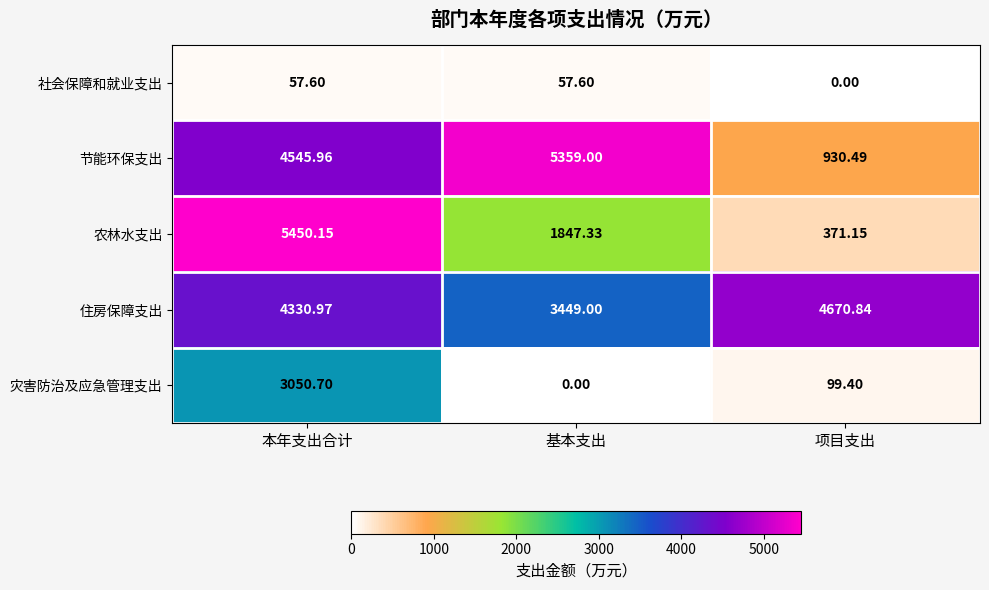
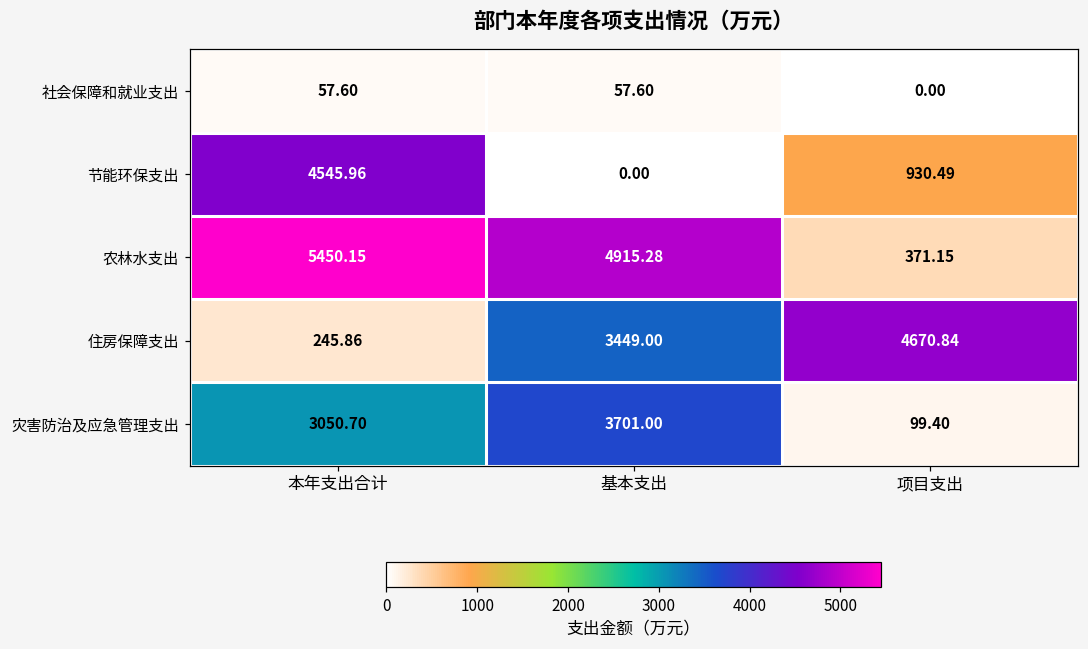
节能环保支出, 基本支出: 5359.00 -> 0.00
农林水支出, 基本支出: 1847.33 -> 4915.28
住房保障支出, 本年支出合计: 4330.97 -> 245.86
灾害防治及应急管理支出, 基本支出: 0.00 -> 3701.00
